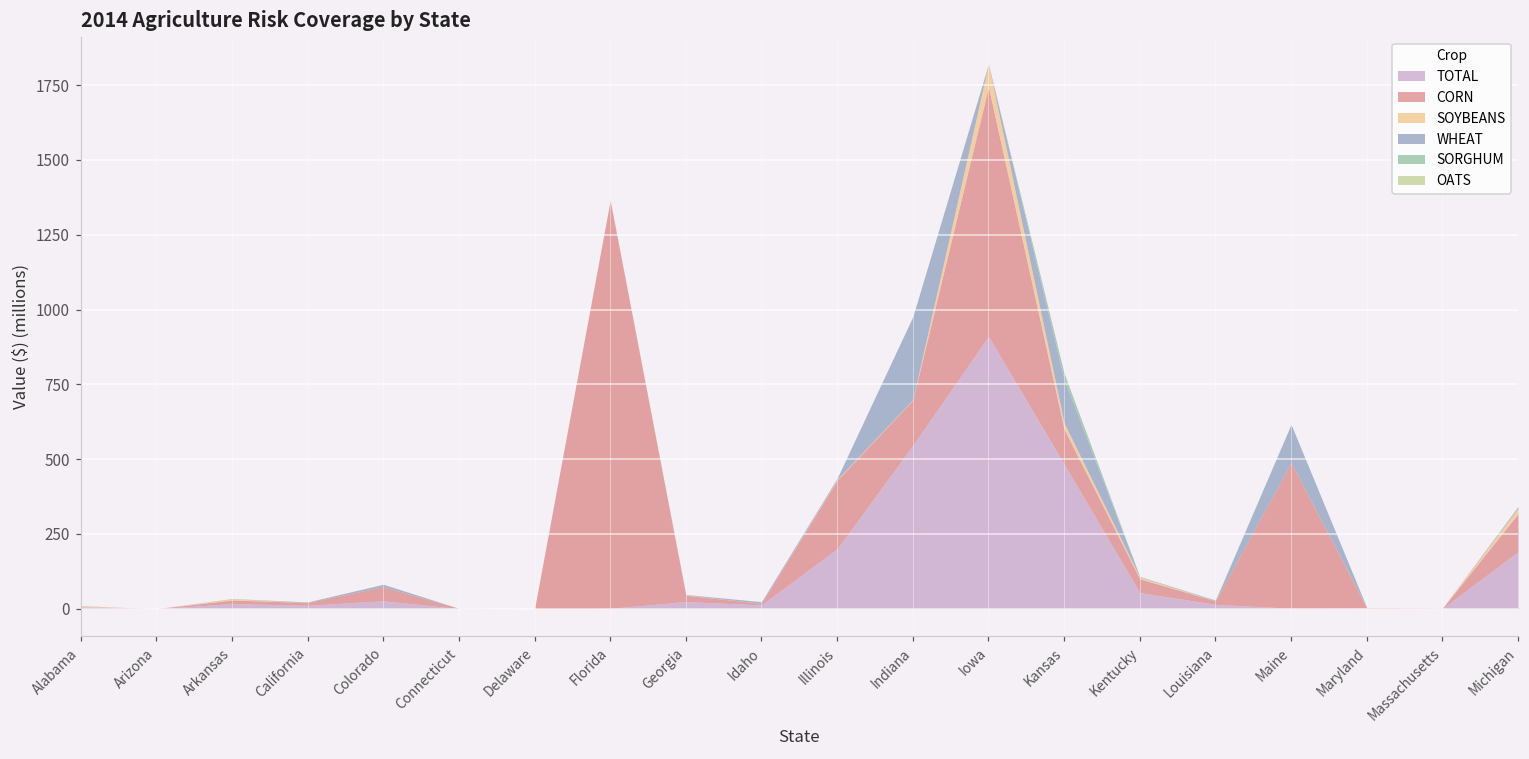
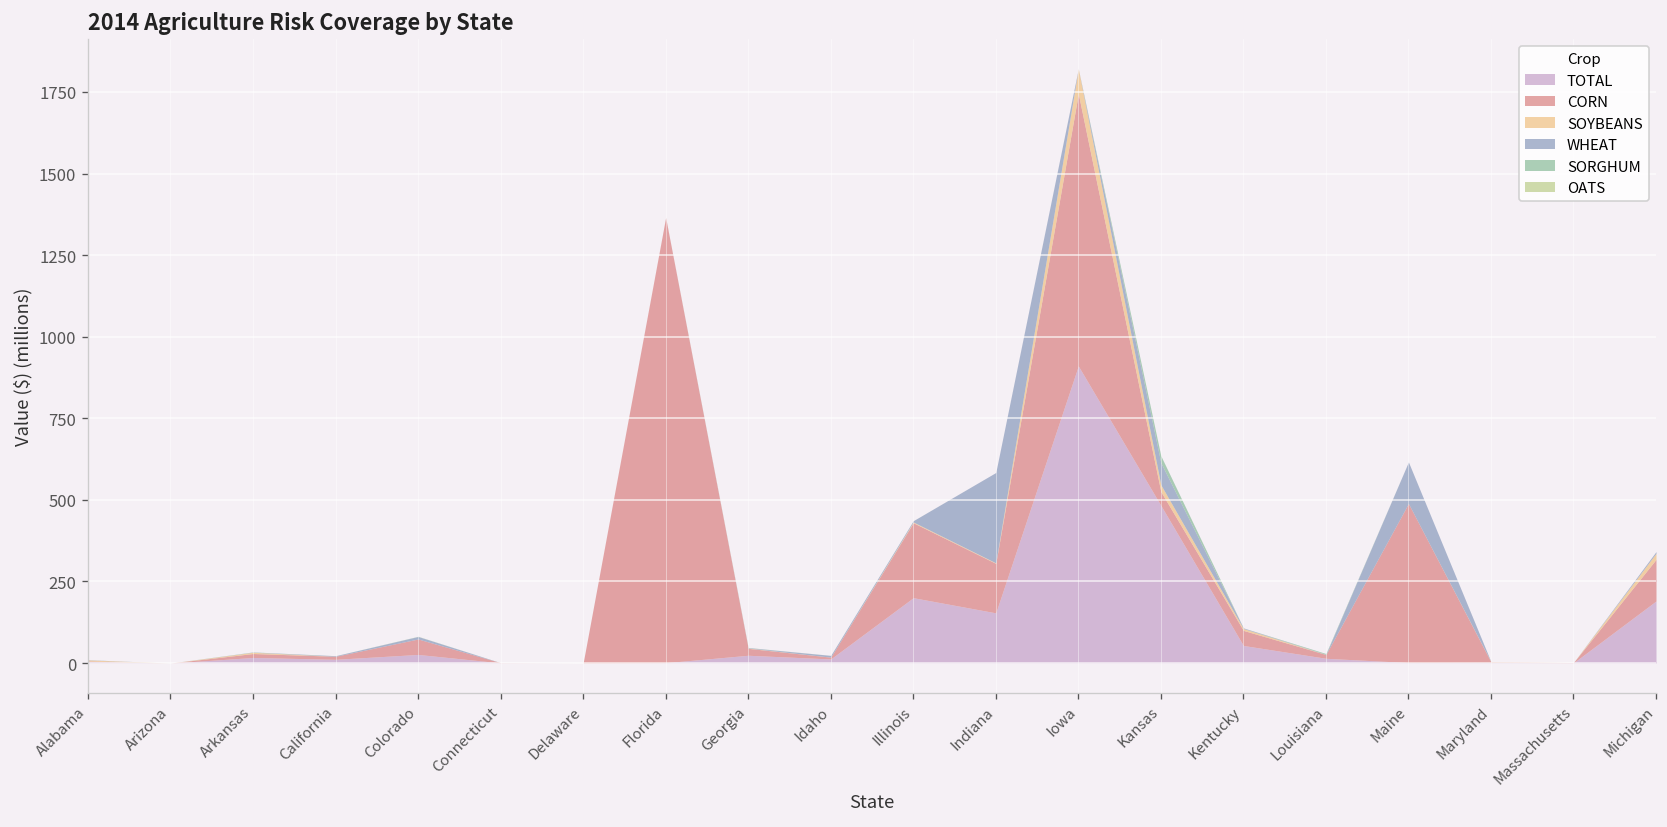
TOTAL, Indiana: 550 -> 150
CORN, Kansas: 120 -> 40
WHEAT, Kansas: 140 -> 70
